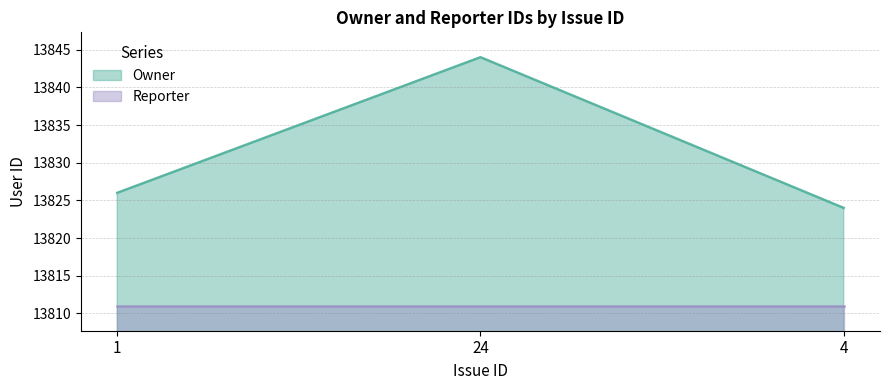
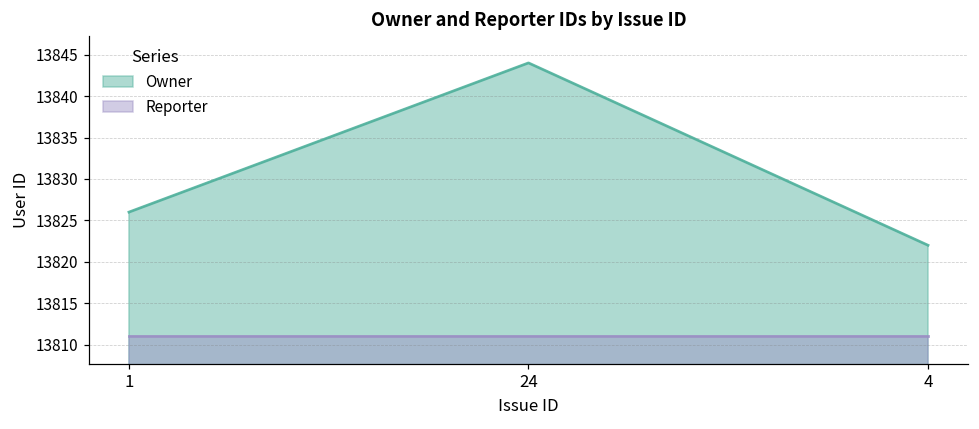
Owner, 4: 13824 -> 13822
